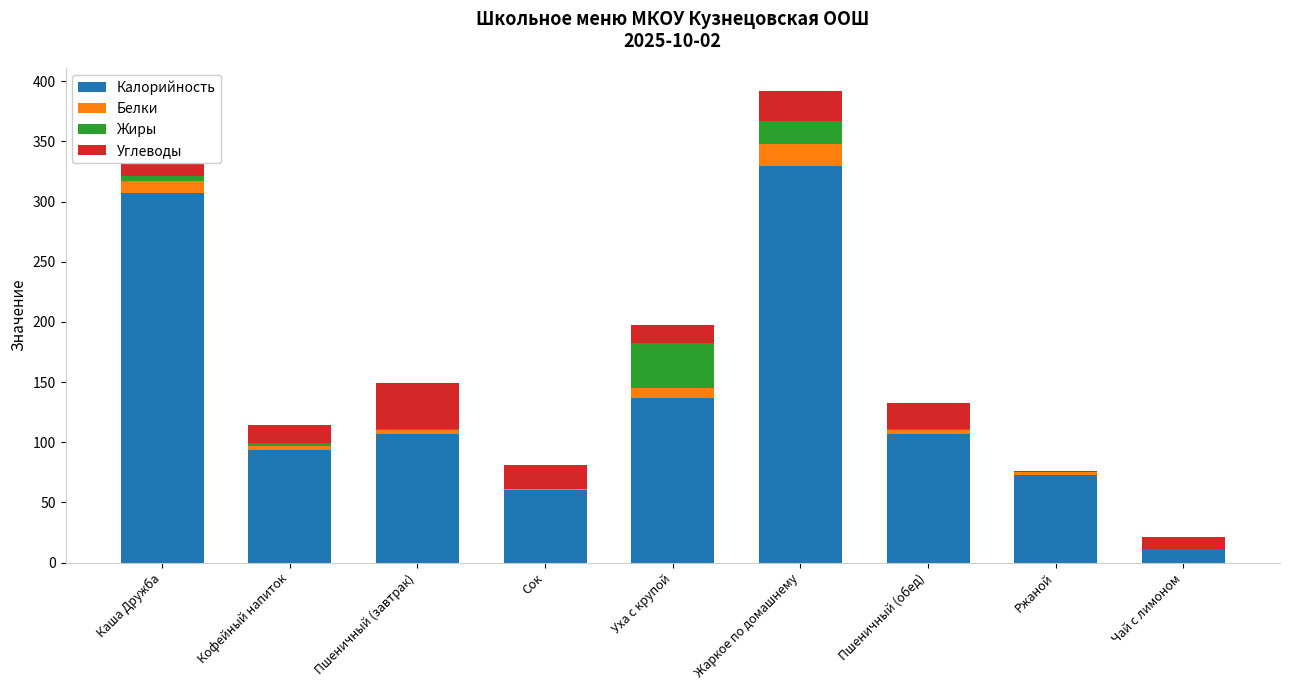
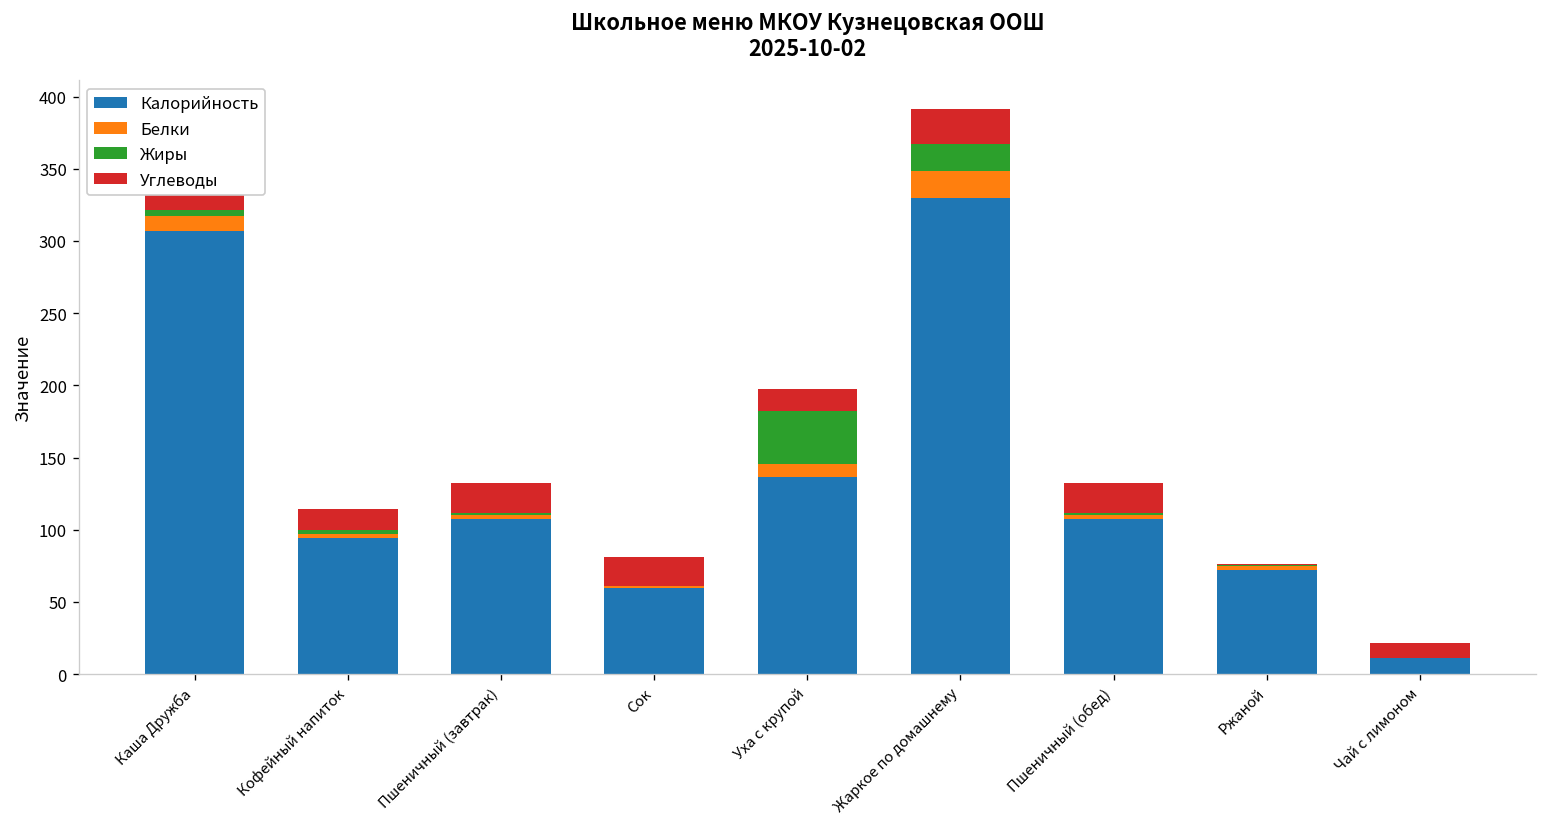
Углеводы, Пшеничный (завтрак): 38 -> 21
